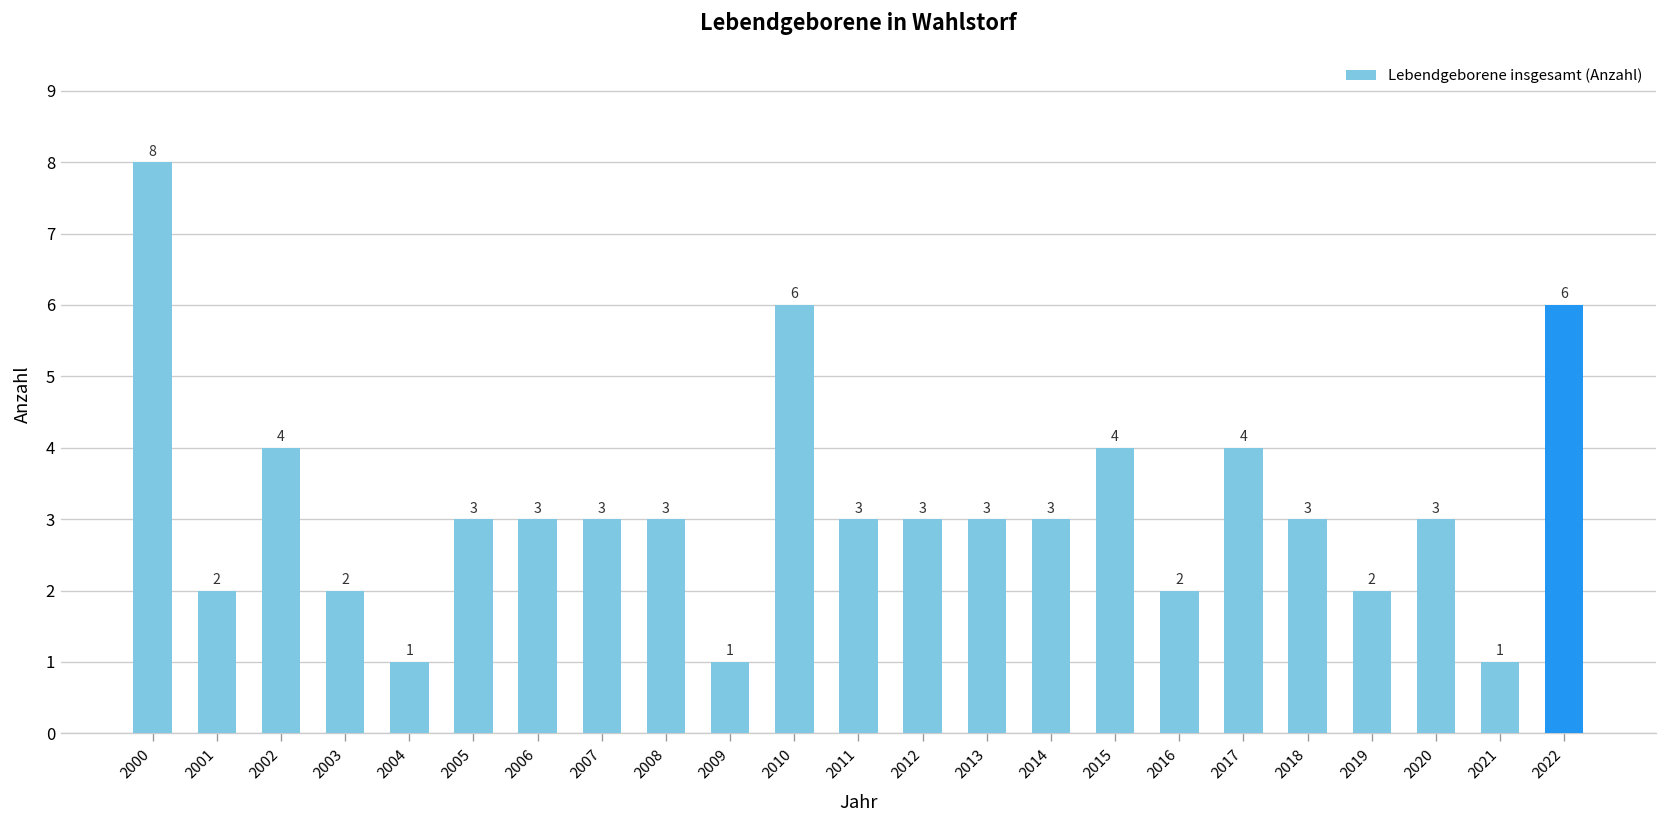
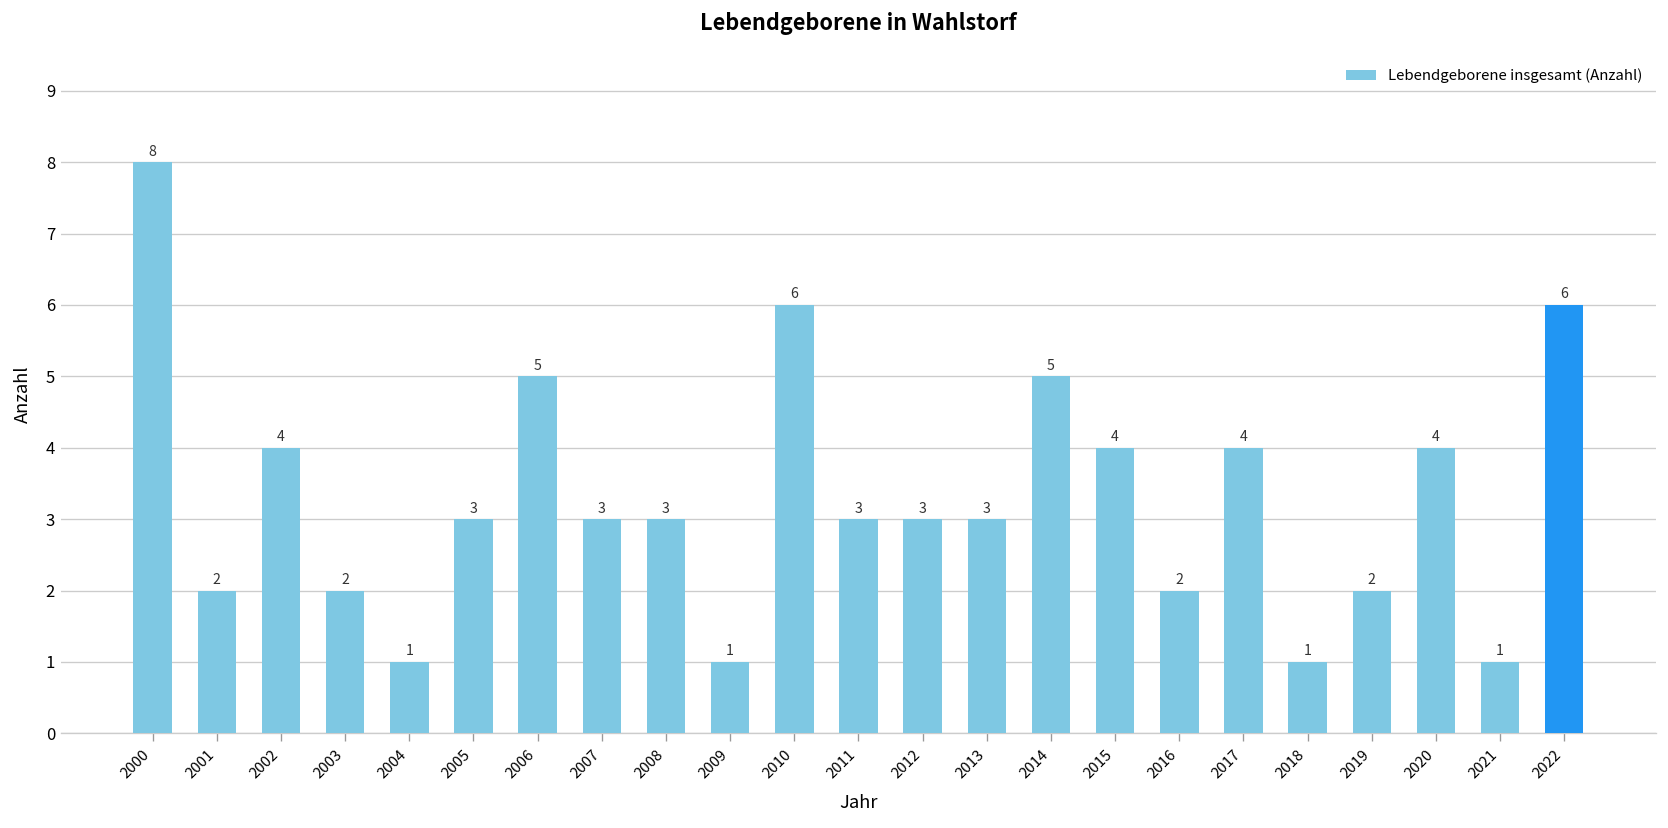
2006: 3 -> 5
2014: 3 -> 5
2018: 3 -> 1
2020: 3 -> 4
